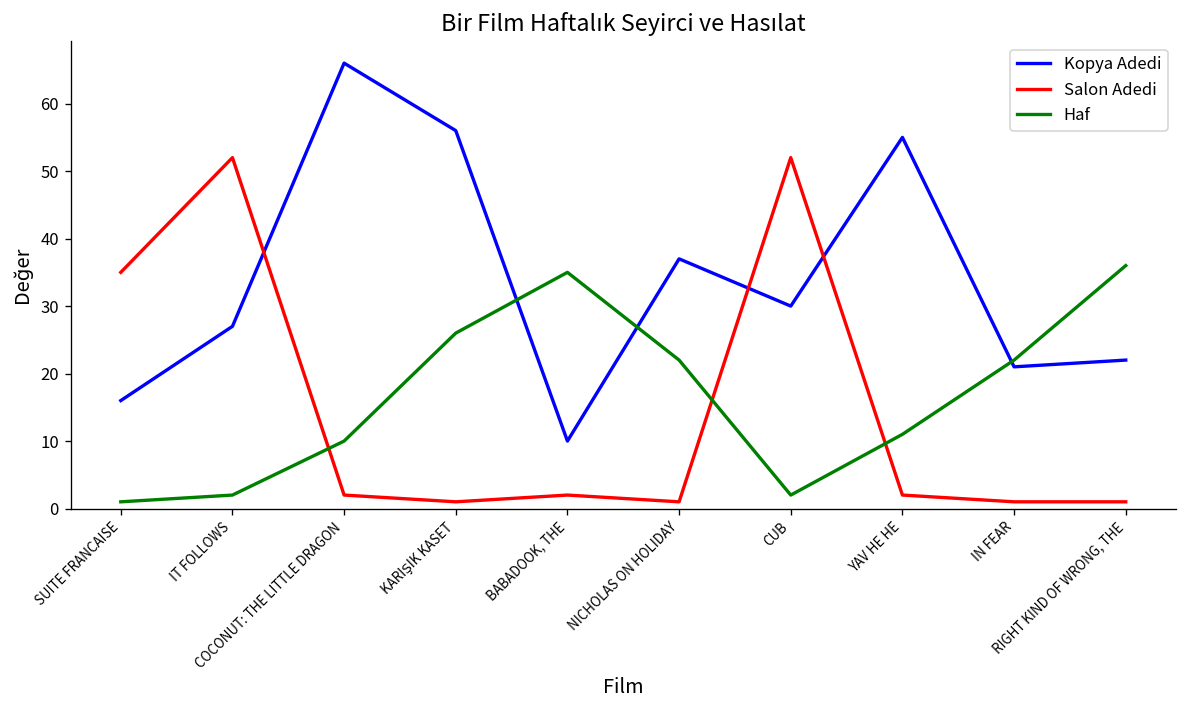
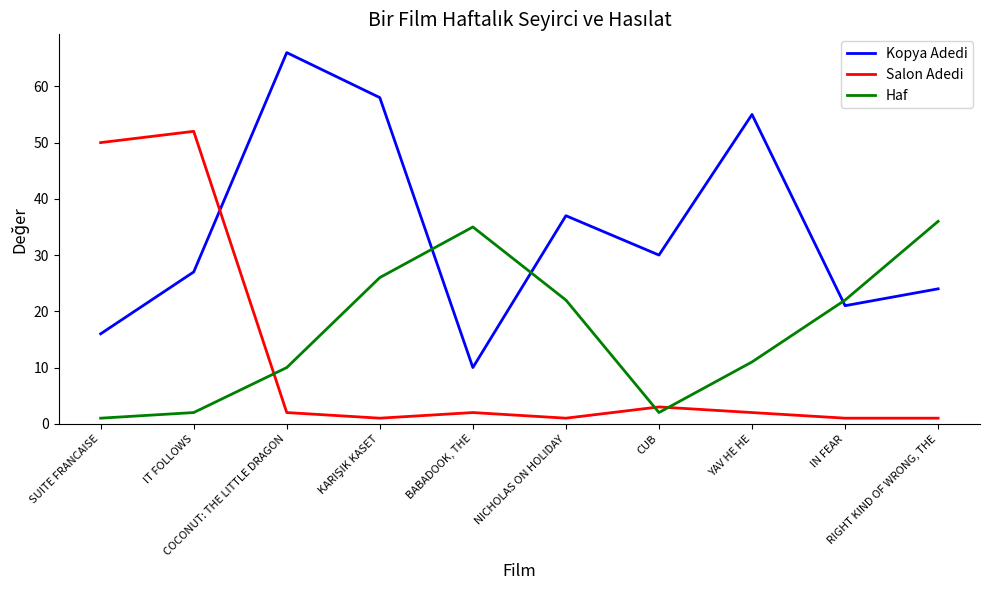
Salon Adedi, SUITE FRANCAISE: 35 -> 50
Kopya Adedi, KARIŞIK KASET: 56 -> 58
Salon Adedi, CUB: 52 -> 3
Kopya Adedi, RIGHT KIND OF WRONG, THE: 22 -> 24
